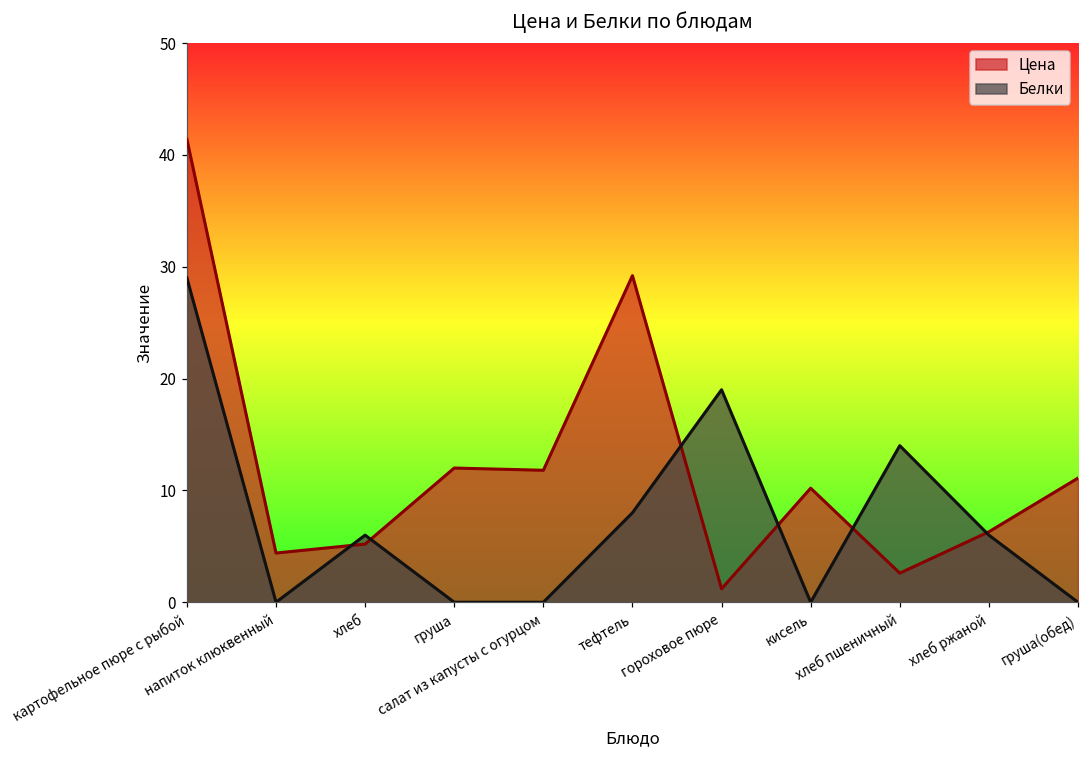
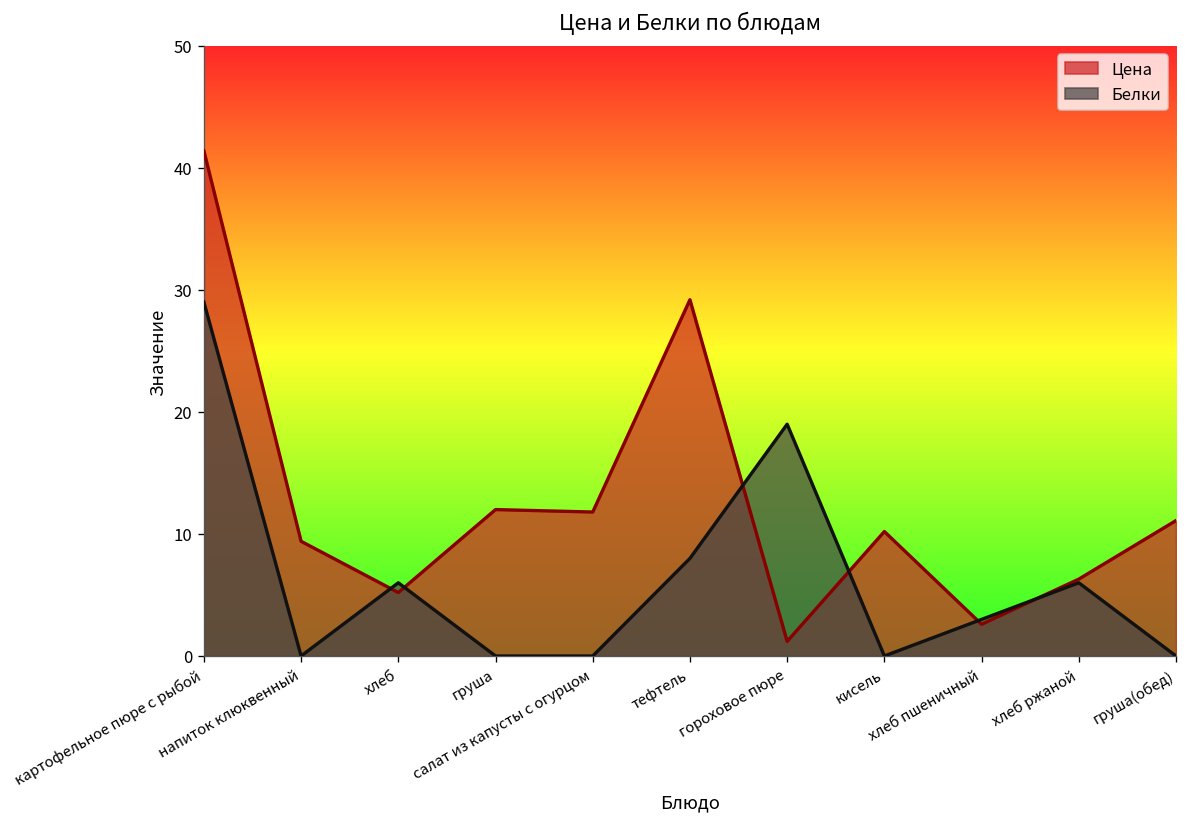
Цена, напиток клюквенный: 4.4 -> 9.4
Белки, хлеб пшеничный: 14 -> 3
